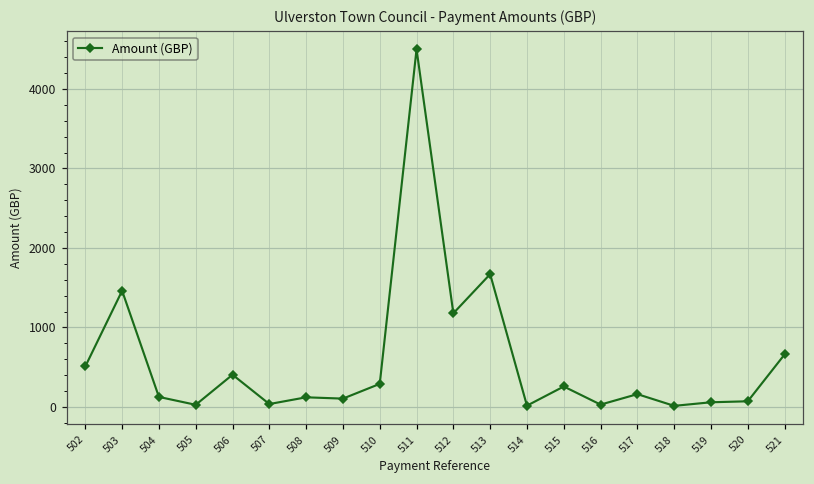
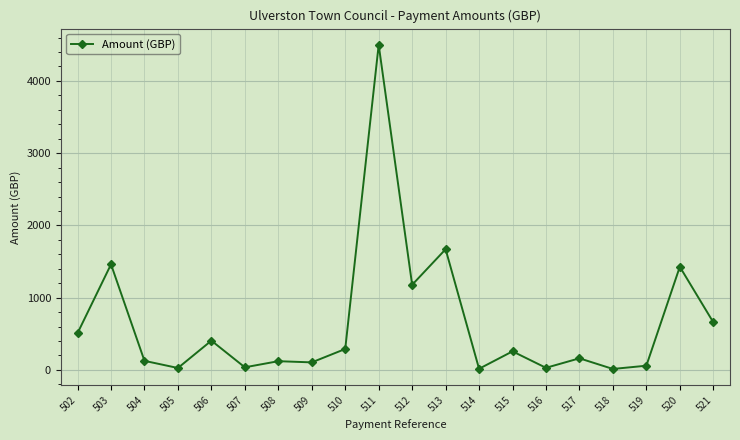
520: 100 -> 1400
